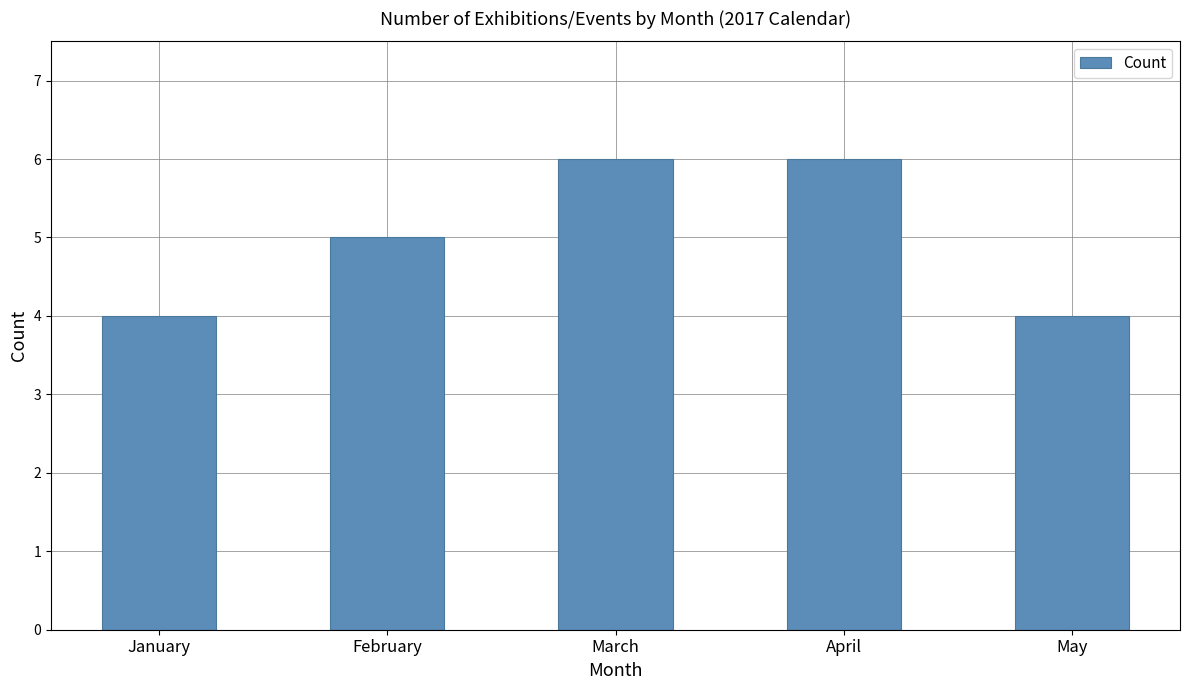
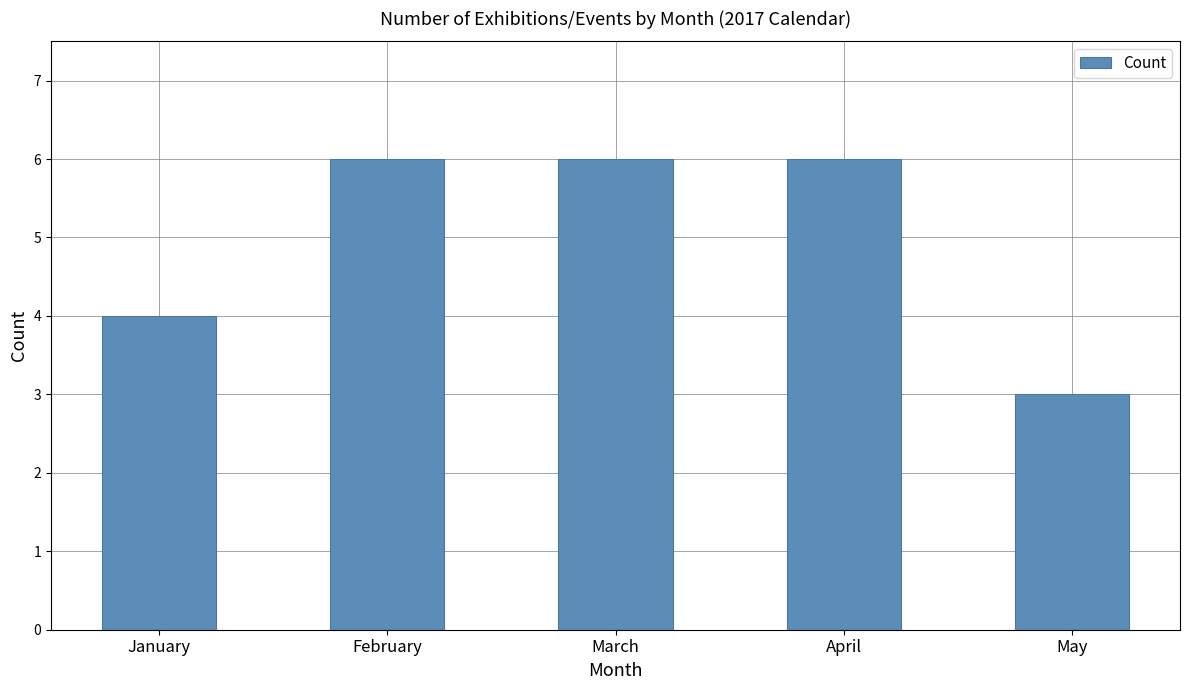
February: 5 -> 6
May: 4 -> 3
